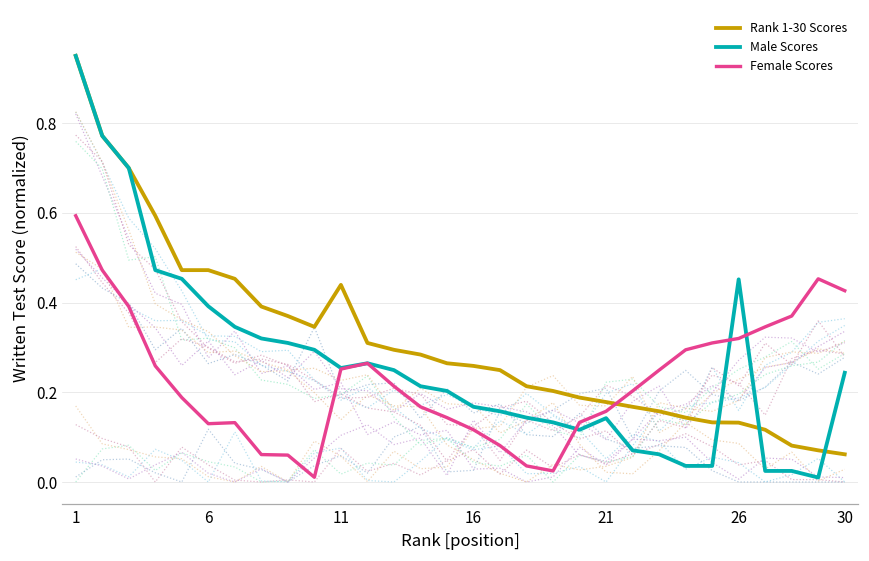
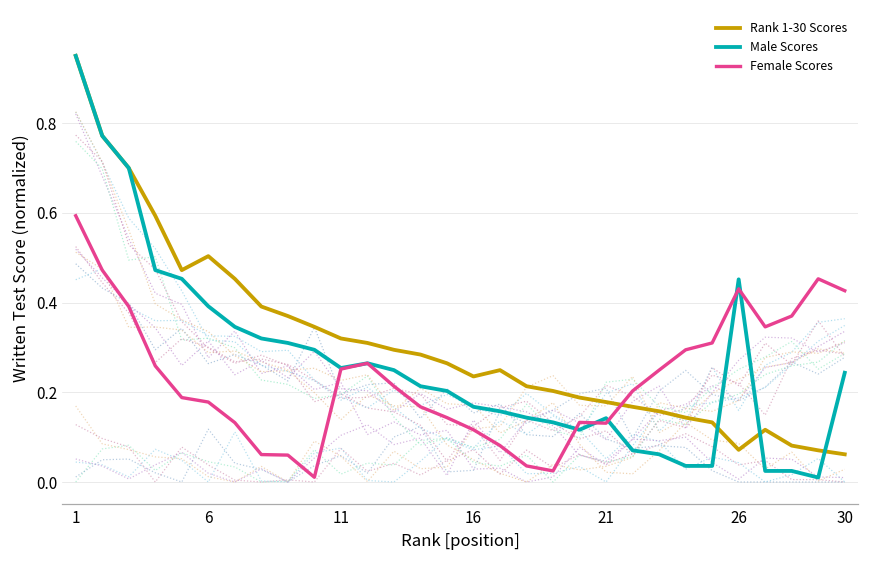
Rank 1-30 Scores, 6: 0.47 -> 0.50
Female Scores, 6: 0.13 -> 0.18
Rank 1-30 Scores, 11: 0.44 -> 0.32
Rank 1-30 Scores, 16: 0.26 -> 0.24
Female Scores, 21: 0.16 -> 0.13
Rank 1-30 Scores, 26: 0.13 -> 0.07
Female Scores, 26: 0.32 -> 0.43
